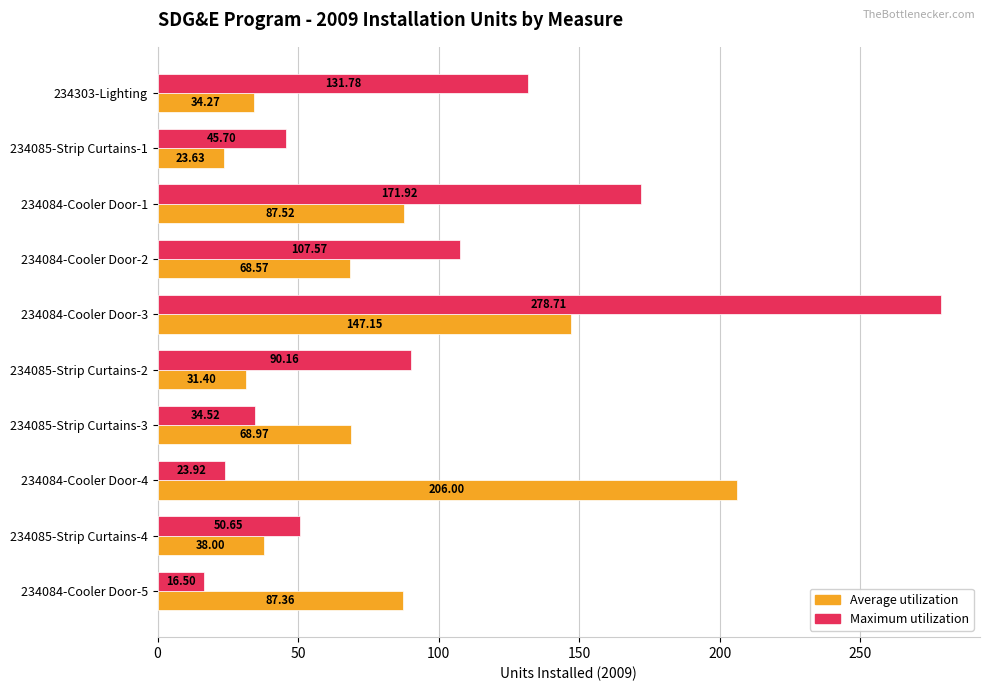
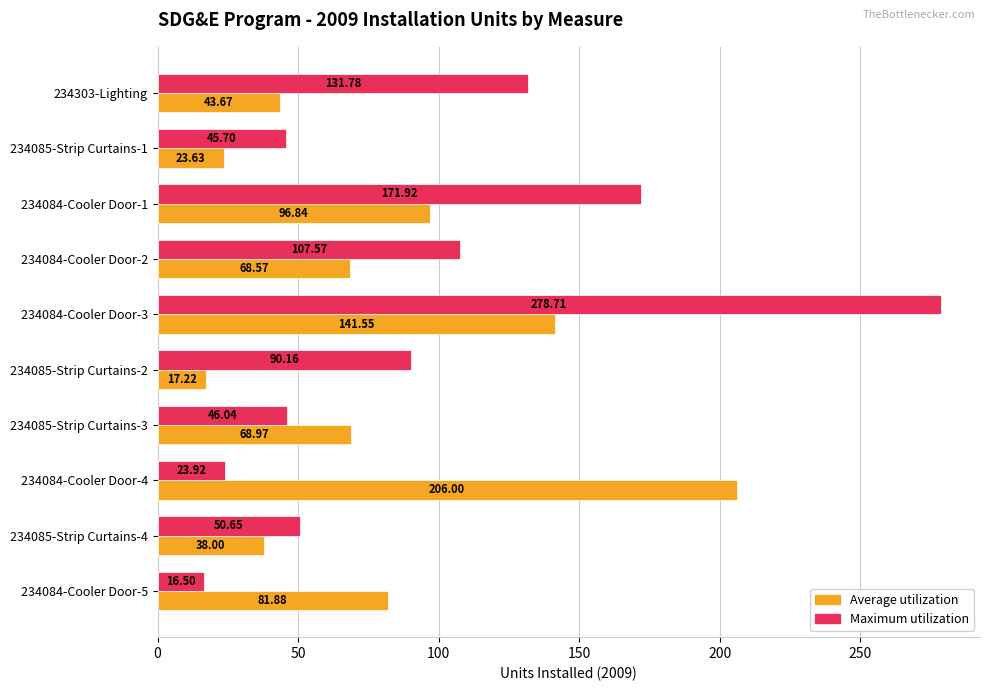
Average utilization, 234303-Lighting: 34.27 -> 43.67
Average utilization, 234084-Cooler Door-1: 87.52 -> 96.84
Average utilization, 234084-Cooler Door-3: 147.15 -> 141.55
Average utilization, 234085-Strip Curtains-2: 31.40 -> 17.22
Maximum utilization, 234085-Strip Curtains-3: 34.52 -> 46.04
Average utilization, 234084-Cooler Door-5: 87.36 -> 81.88
